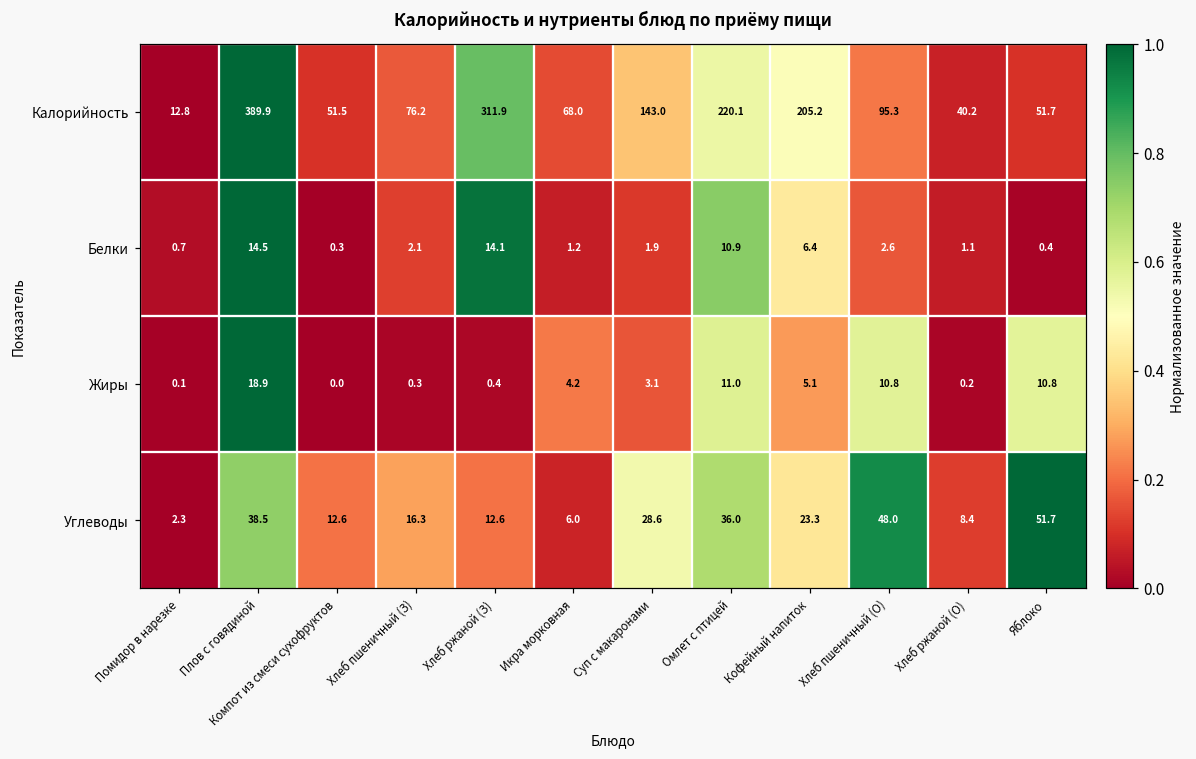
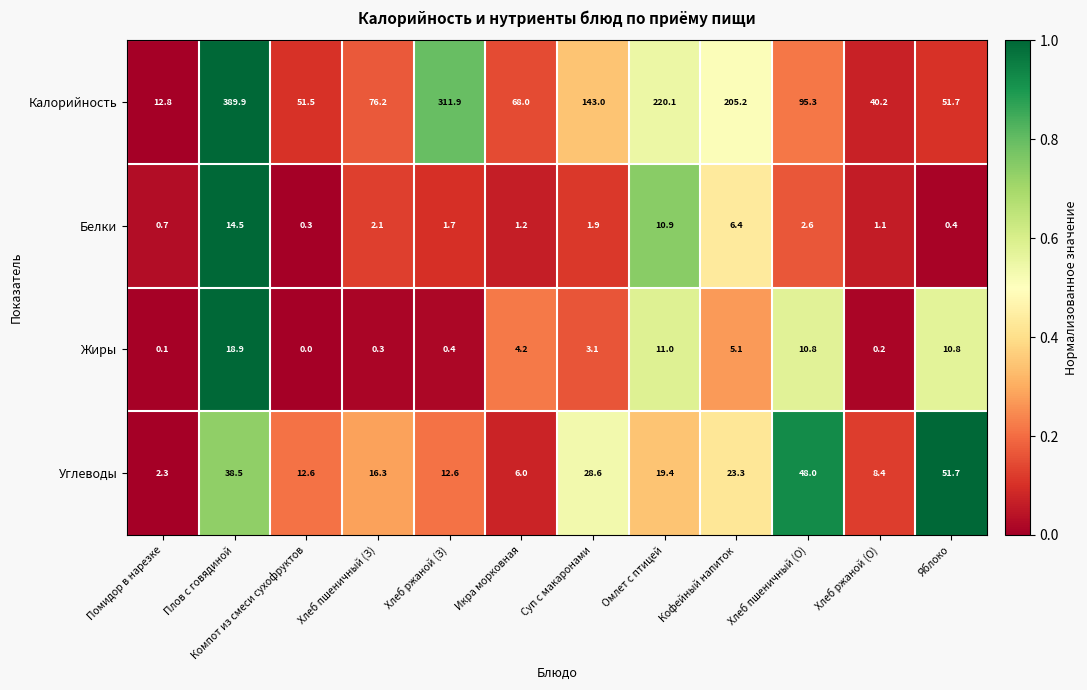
Белки, Хлеб ржаной (З): 14.1 -> 1.7
Углеводы, Омлет с птицей: 36.0 -> 19.4
